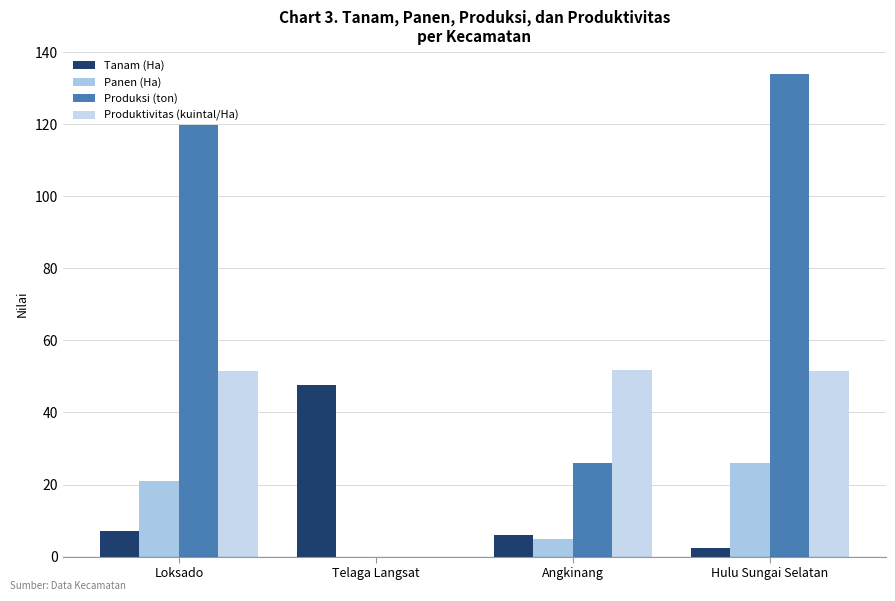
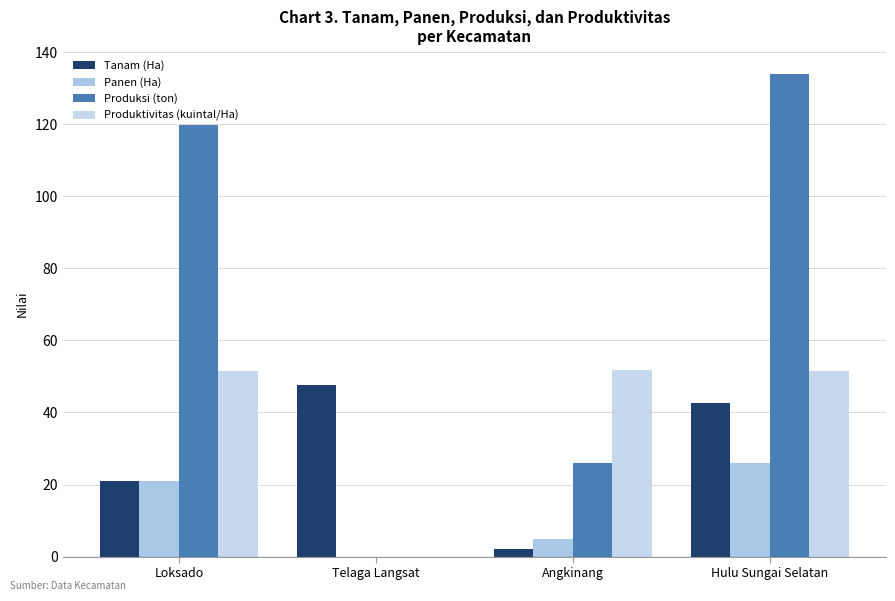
Tanam (Ha), Loksado: 7 -> 21
Tanam (Ha), Angkinang: 6 -> 2
Tanam (Ha), Hulu Sungai Selatan: 2 -> 43
